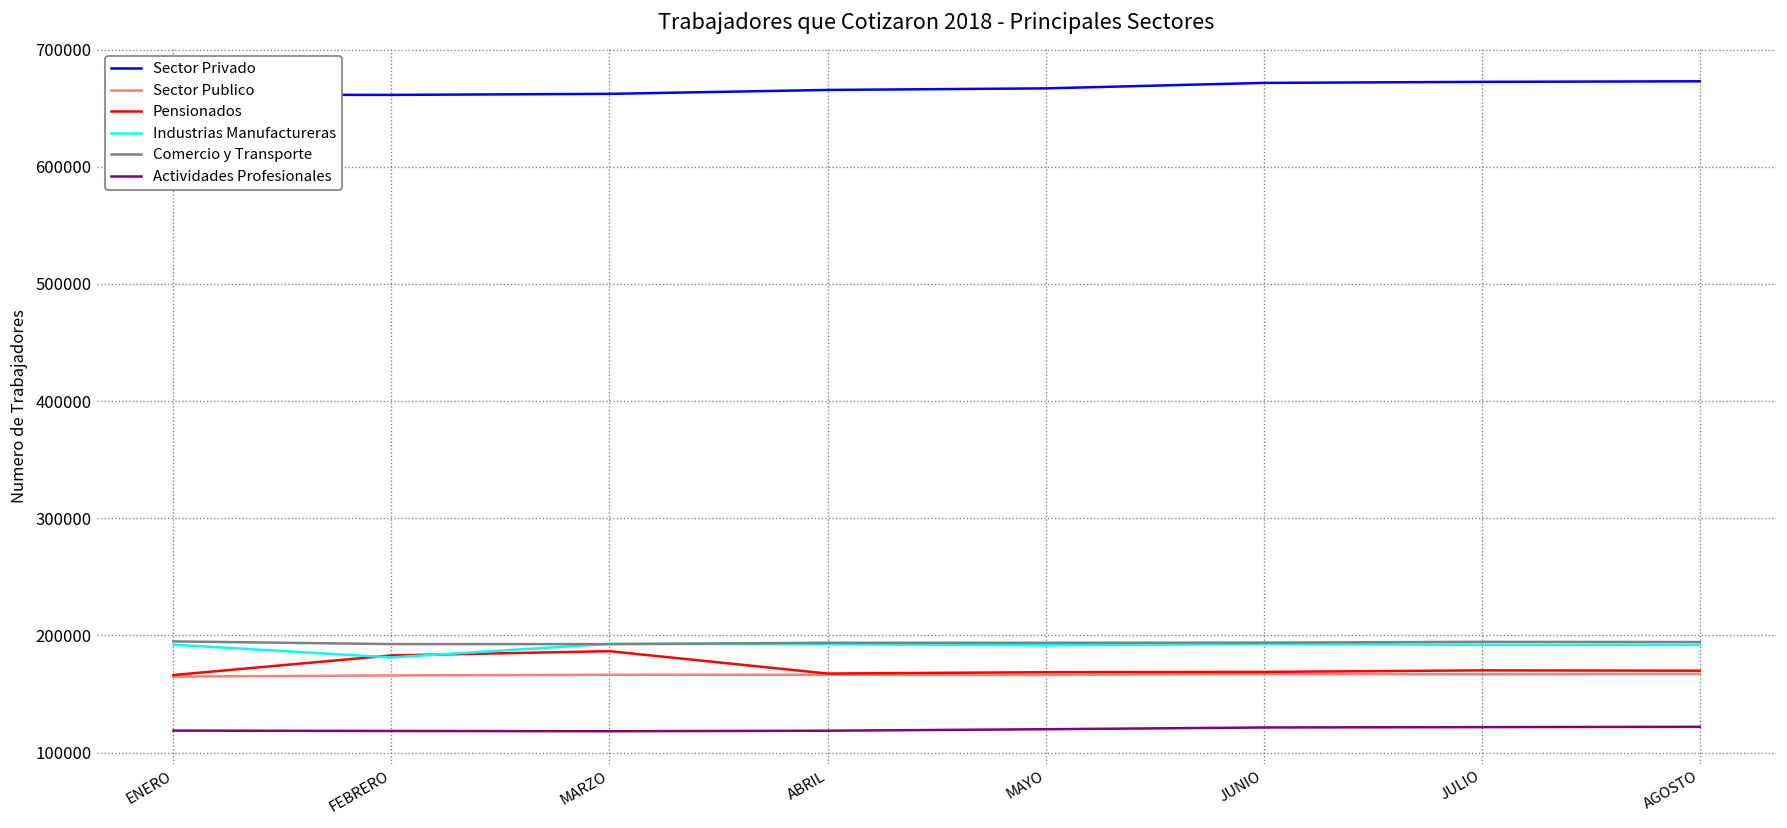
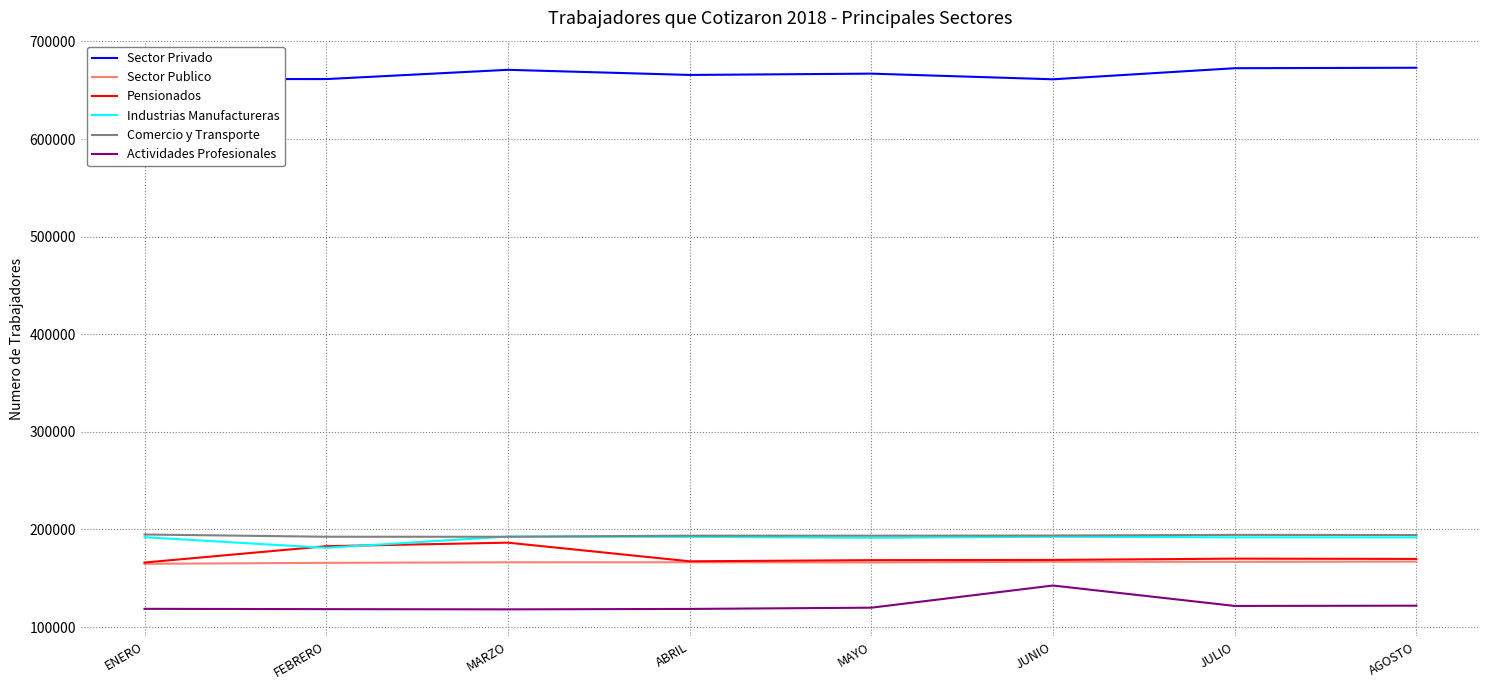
Sector Privado, MARZO: 660000 -> 670000
Sector Privado, JUNIO: 670000 -> 660000
Actividades Profesionales, JUNIO: 120000 -> 140000
